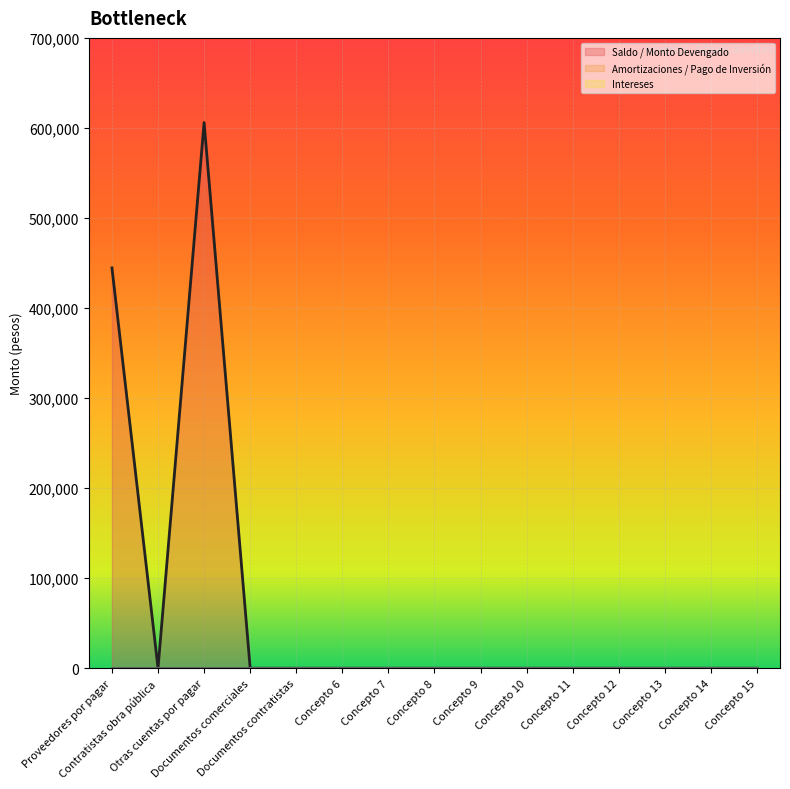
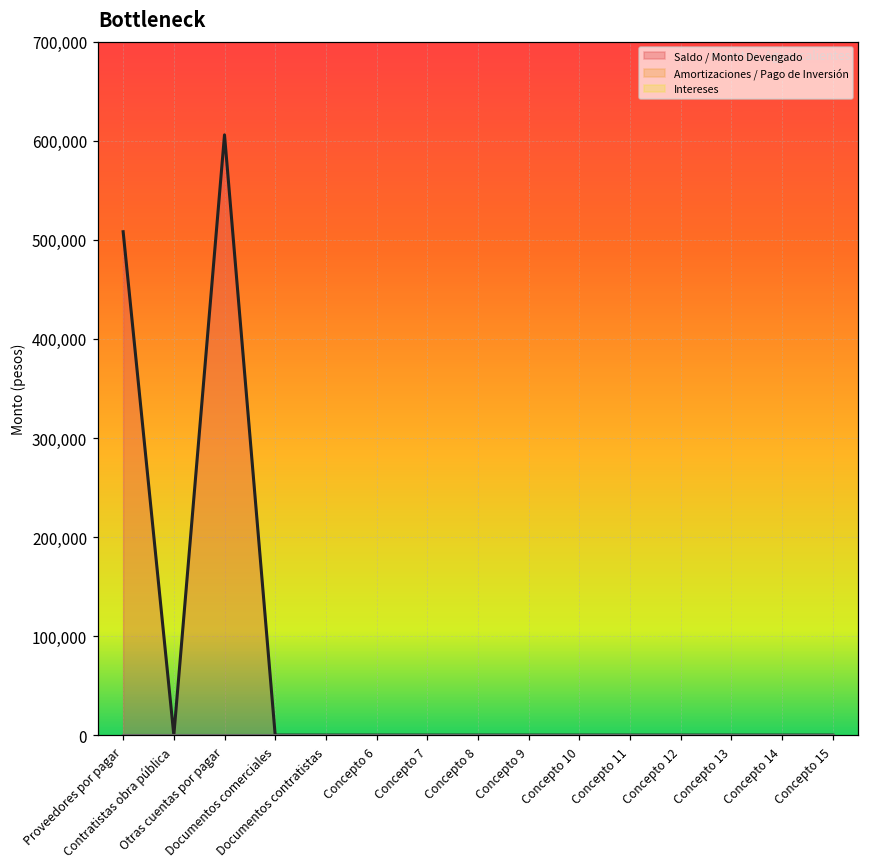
Saldo / Monto Devengado, Proveedores por pagar: 440,000 -> 510,000
